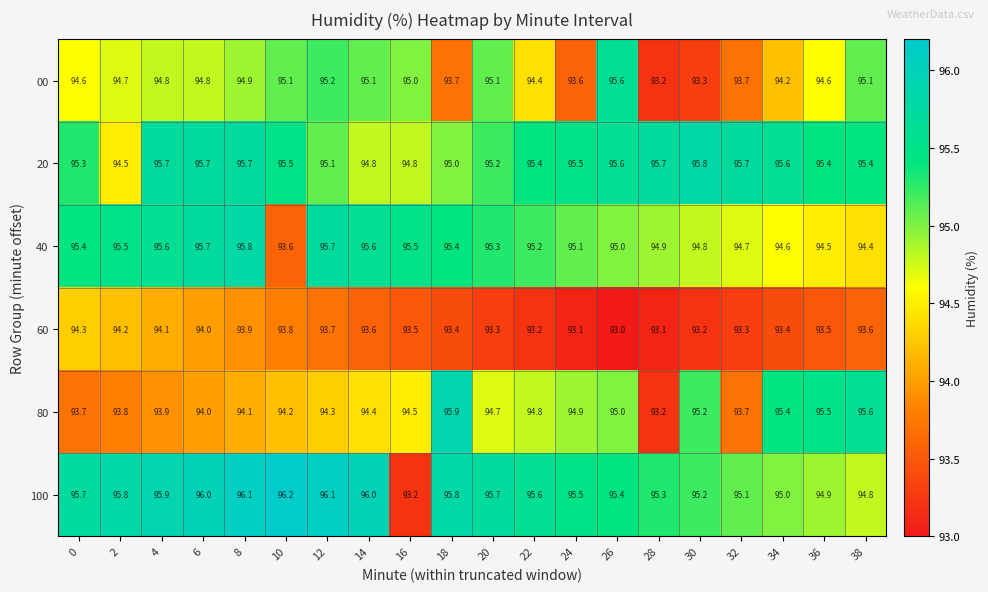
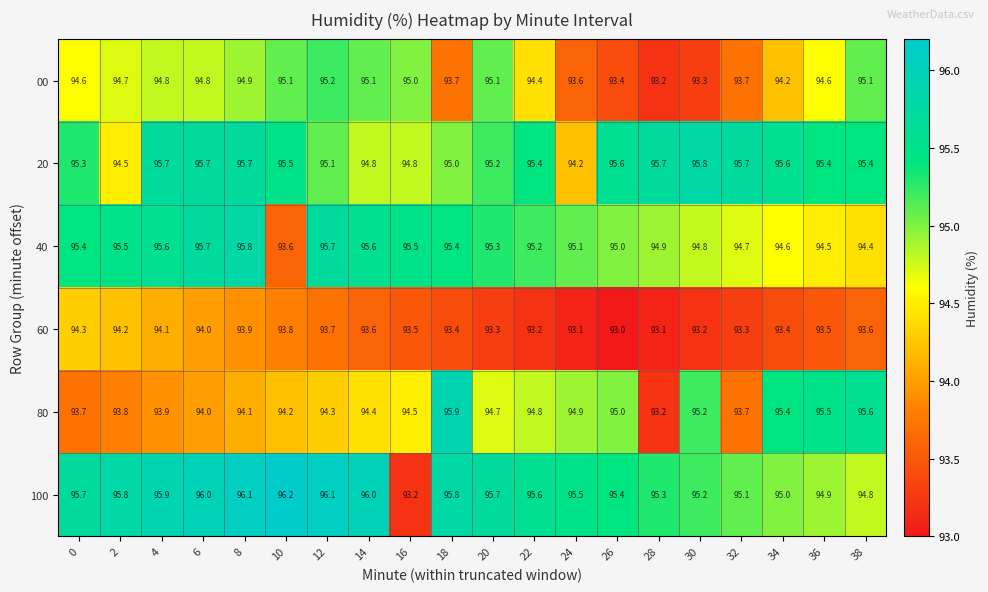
00, 26: 95.6 -> 93.4
20, 24: 95.5 -> 94.2
